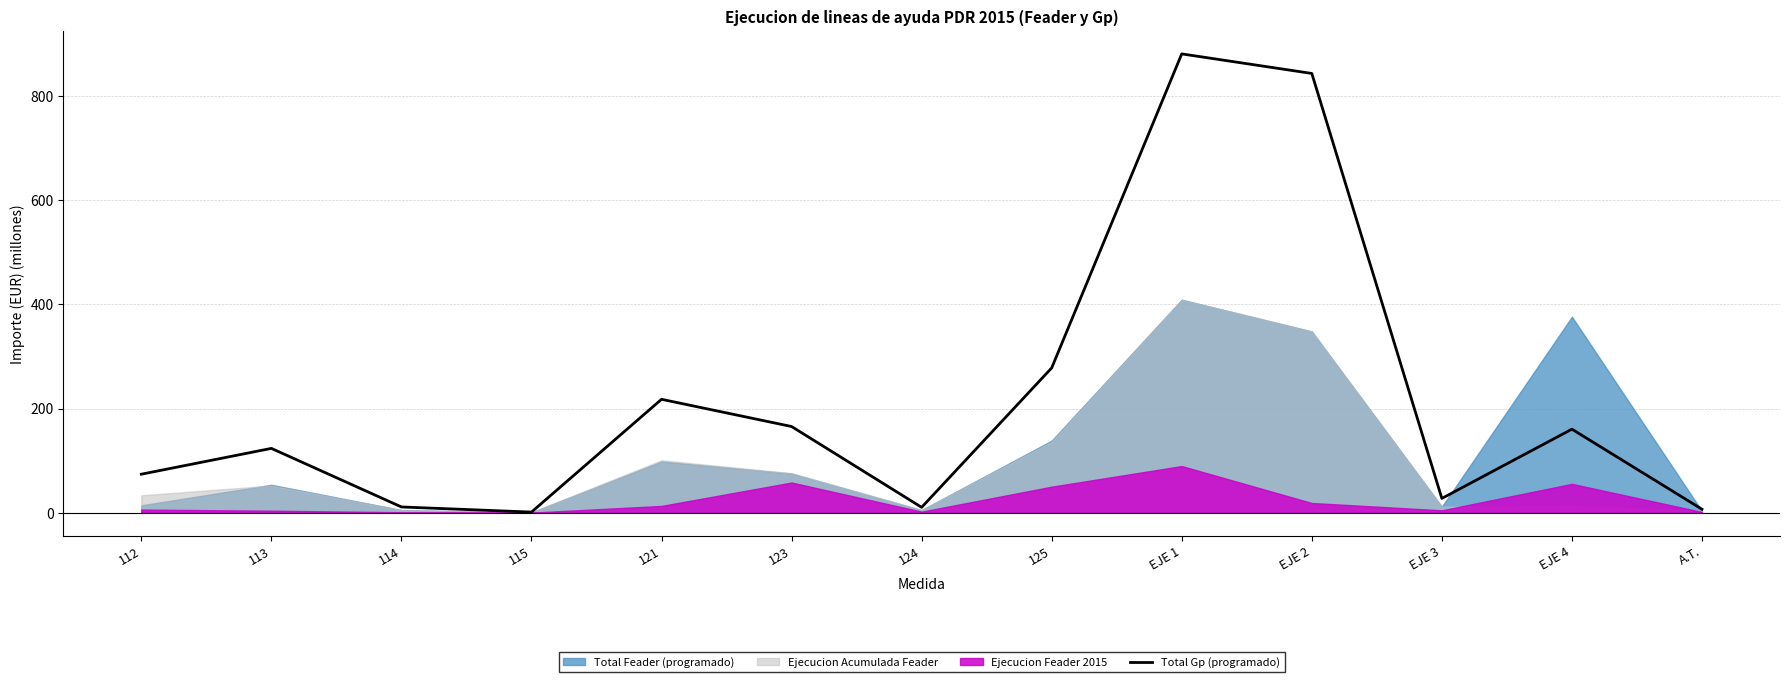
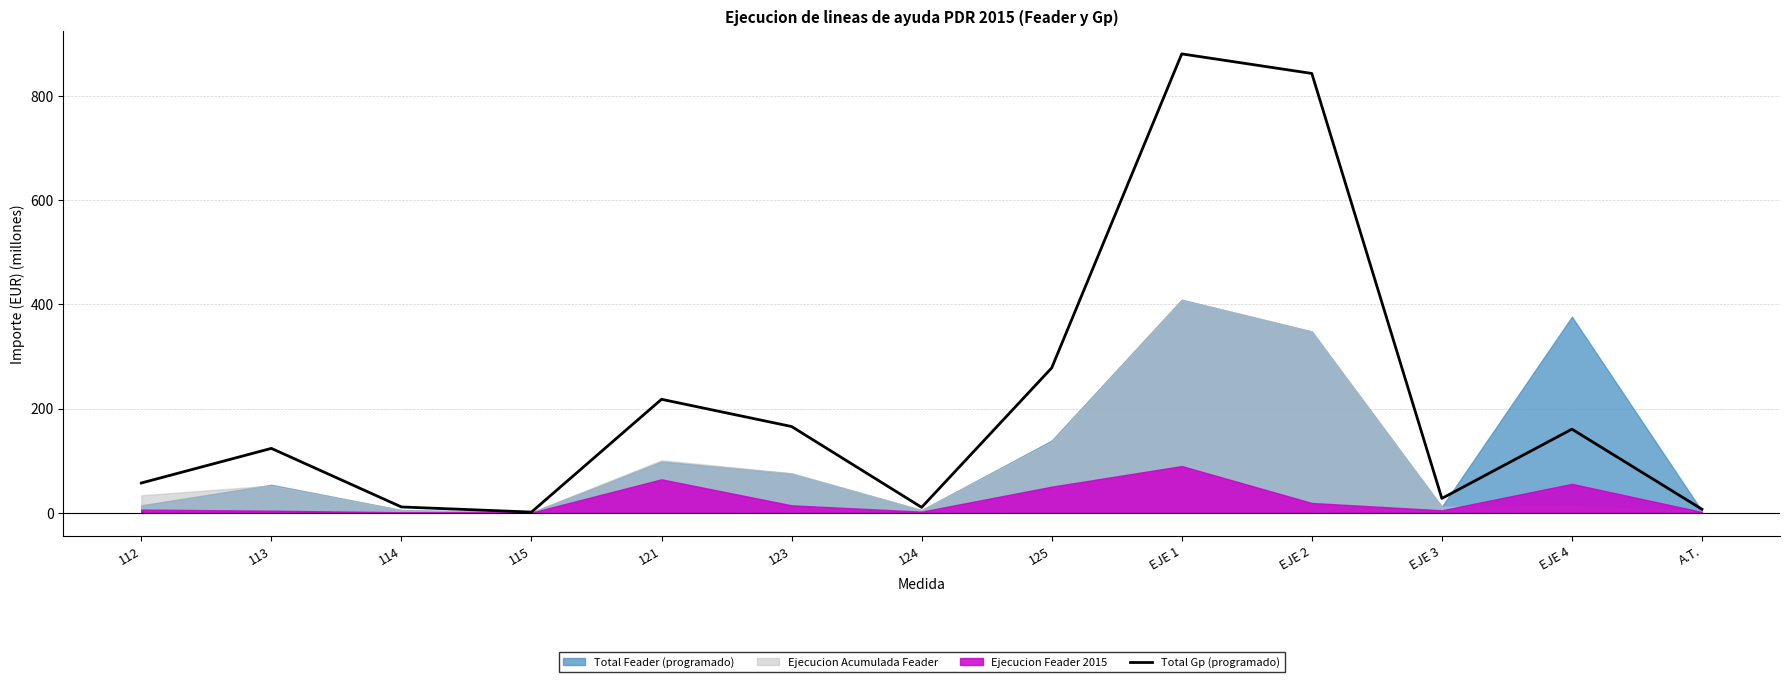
Total Gp (programado), 112: 70 -> 60
Ejecucion Feader 2015, 121: 10 -> 60
Ejecucion Feader 2015, 123: 60 -> 10
